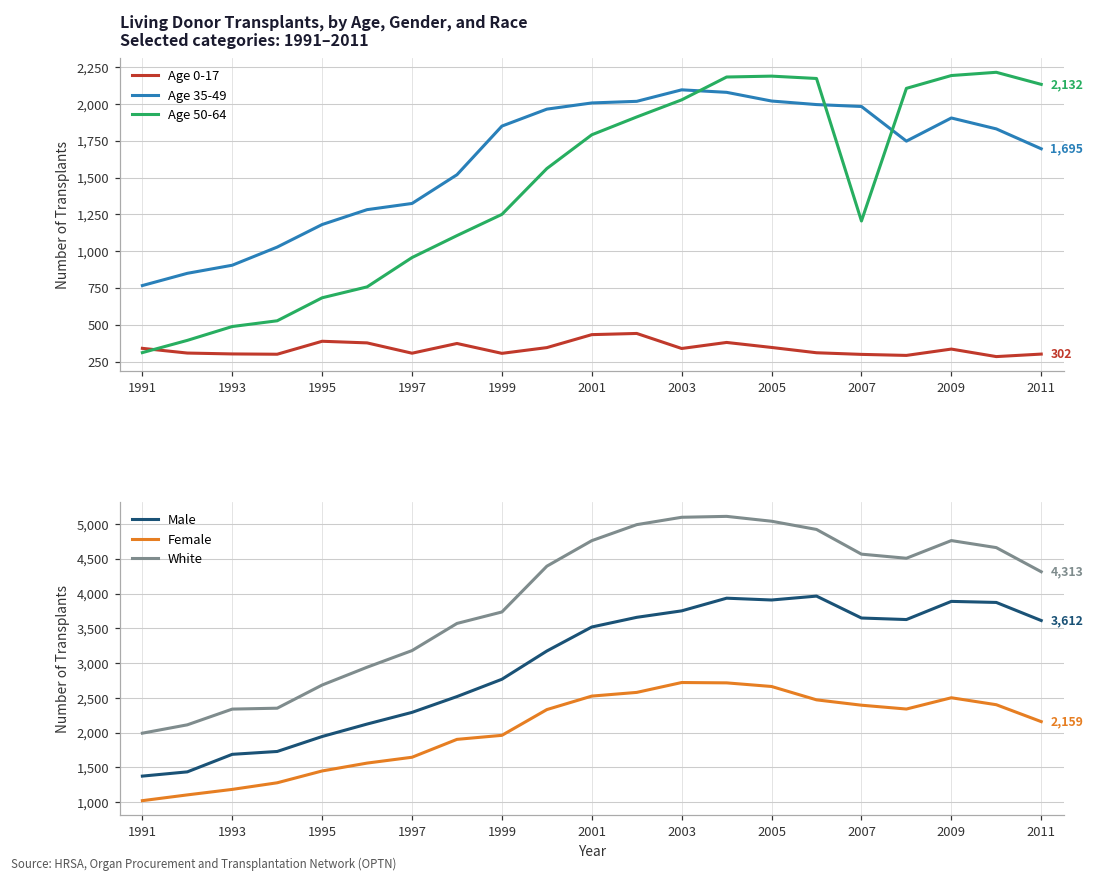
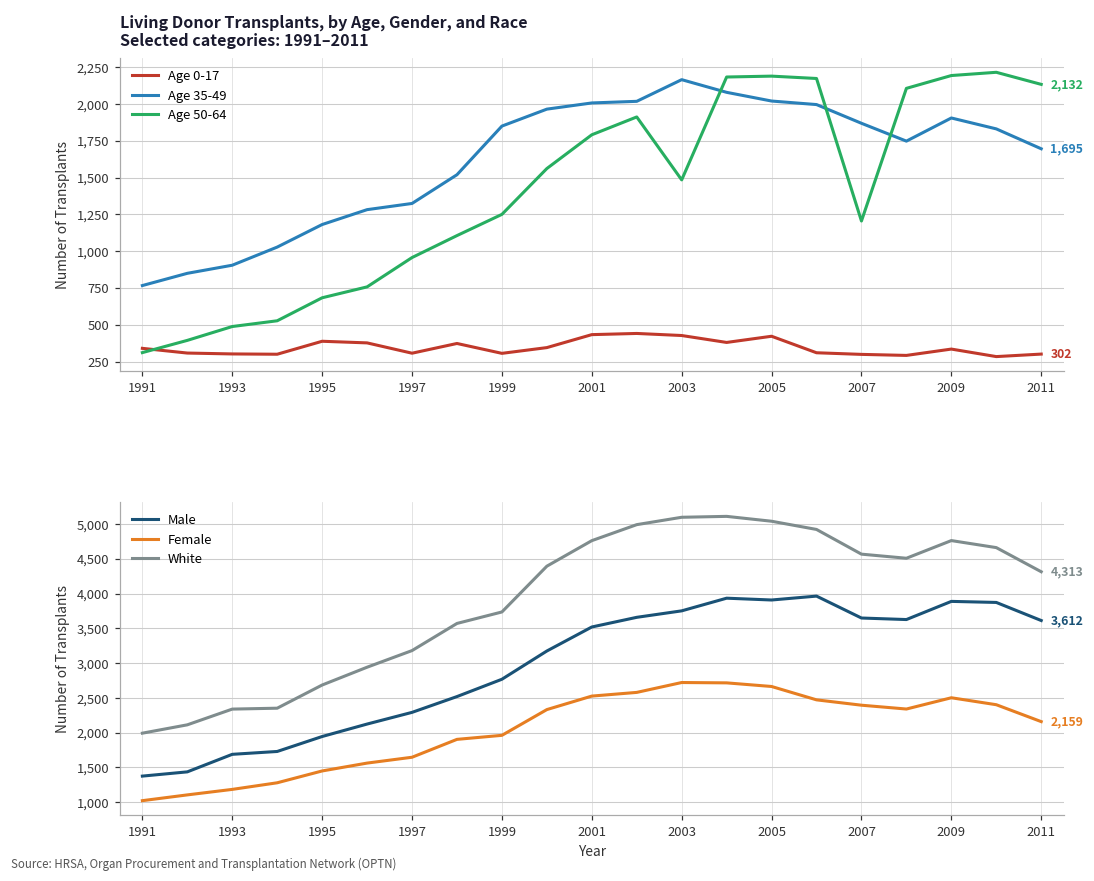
Living Donor Transplants, by Age, Gender, and Race Selected categories: 1991–2011, Age 0-17, 2003: 340 -> 430
Living Donor Transplants, by Age, Gender, and Race Selected categories: 1991–2011, Age 35-49, 2003: 2,100 -> 2,160
Living Donor Transplants, by Age, Gender, and Race Selected categories: 1991–2011, Age 50-64, 2003: 2,030 -> 1,480
Living Donor Transplants, by Age, Gender, and Race Selected categories: 1991–2011, Age 0-17, 2005: 350 -> 420
Living Donor Transplants, by Age, Gender, and Race Selected categories: 1991–2011, Age 35-49, 2007: 1,980 -> 1,870
